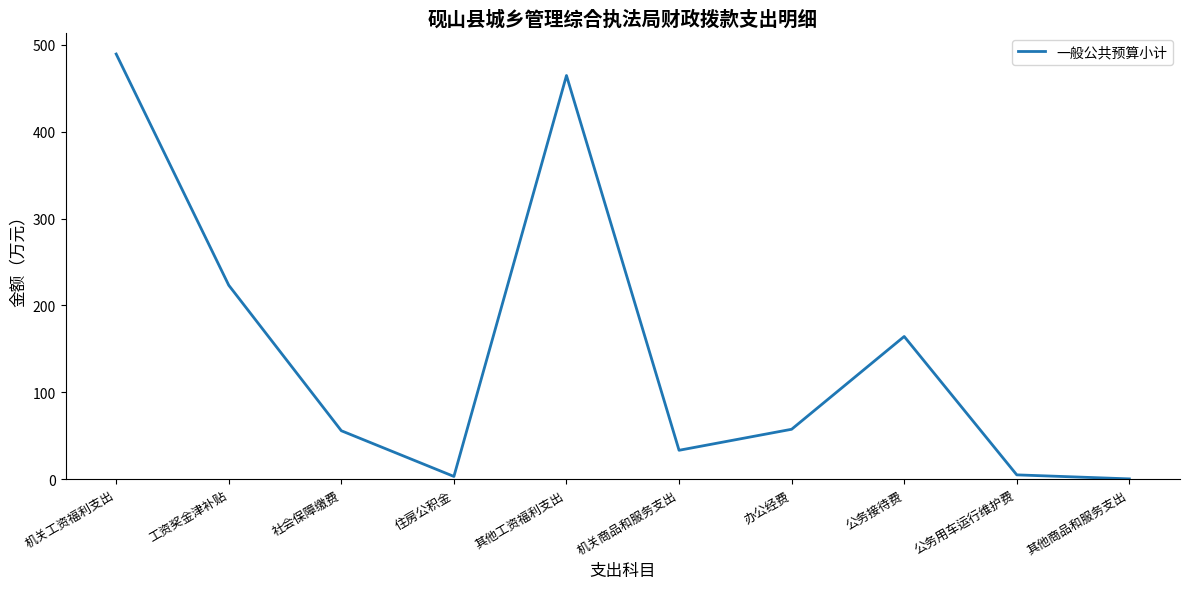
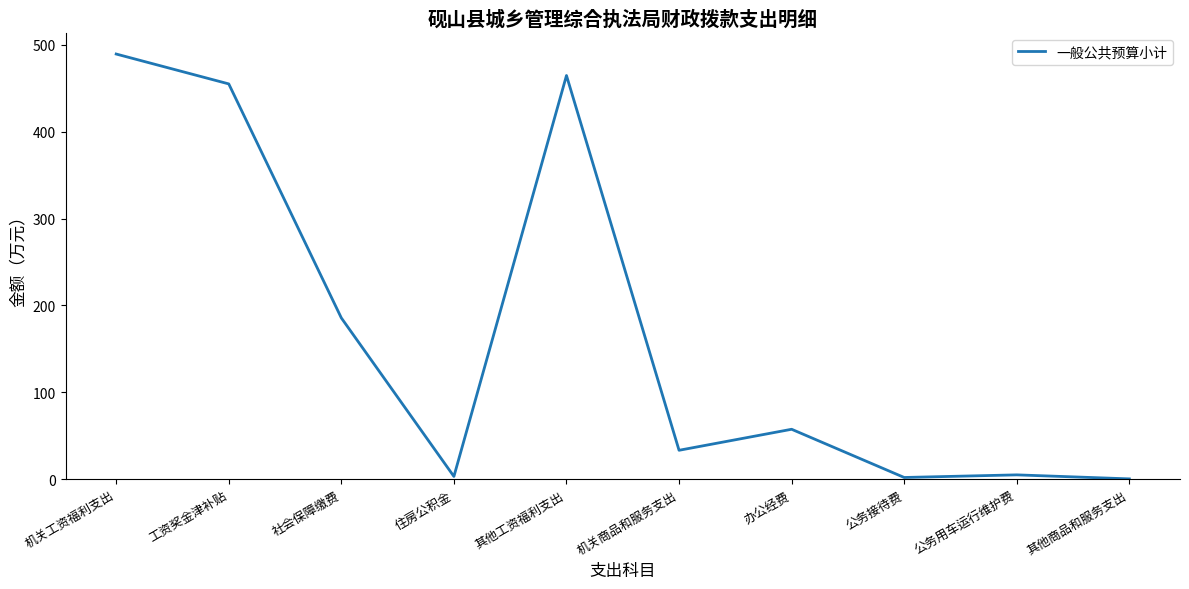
工资奖金津补贴: 220 -> 460
社会保障缴费: 60 -> 190
公务接待费: 160 -> 0
